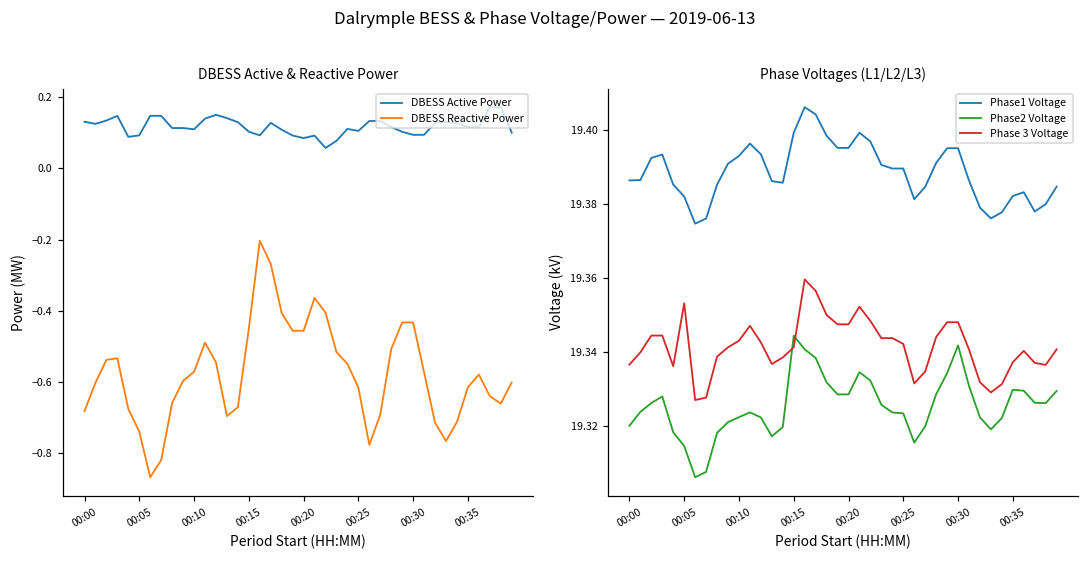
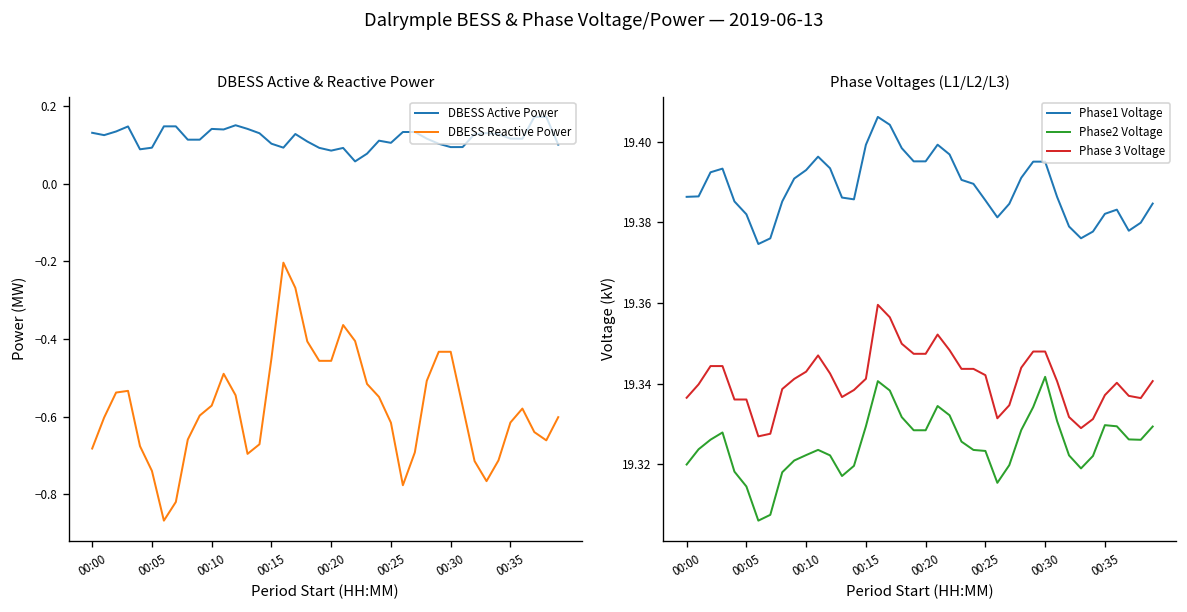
DBESS Active & Reactive Power, DBESS Active Power, 00:10: 0.11 -> 0.14
Phase Voltages (L1/L2/L3), Phase 3 Voltage, 00:05: 19.353 -> 19.336
Phase Voltages (L1/L2/L3), Phase2 Voltage, 00:15: 19.344 -> 19.329
Phase Voltages (L1/L2/L3), Phase1 Voltage, 00:25: 19.390 -> 19.385
